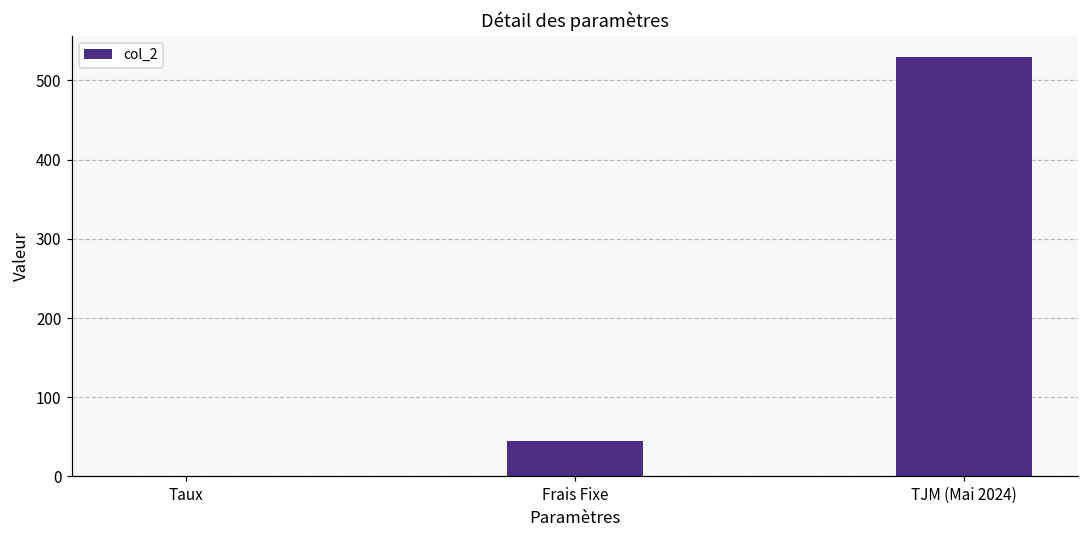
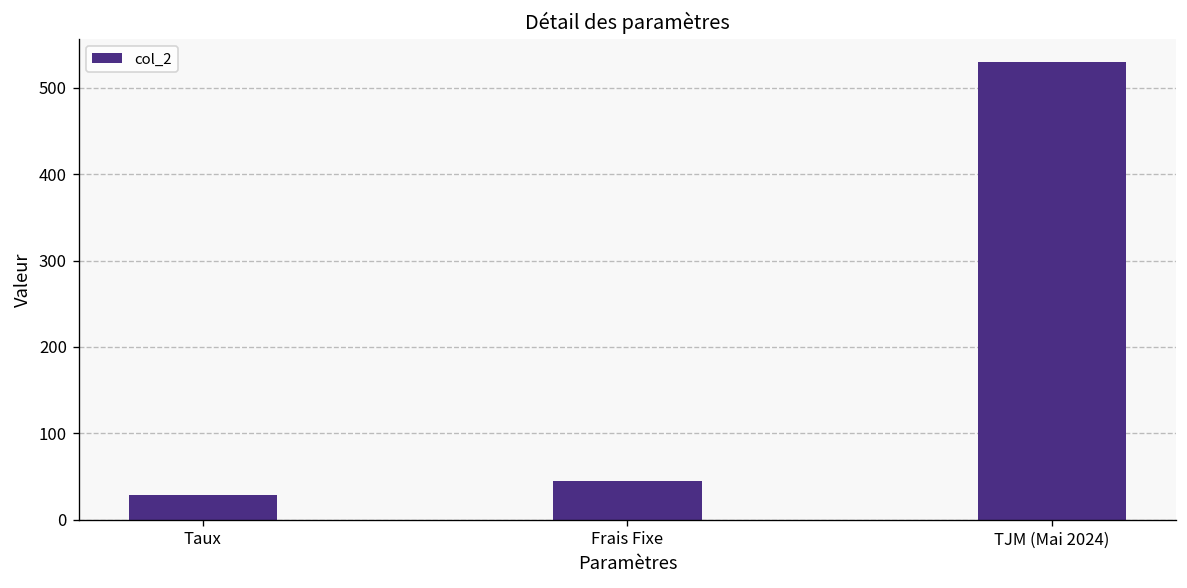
Taux: 0 -> 30
